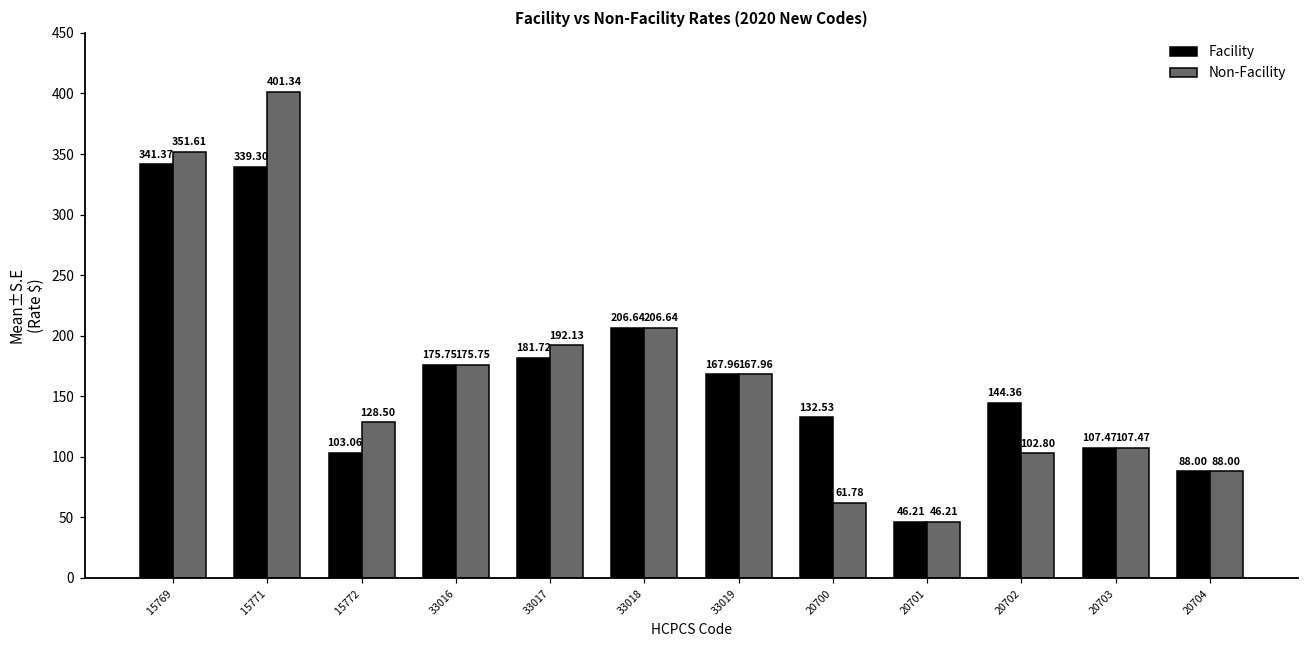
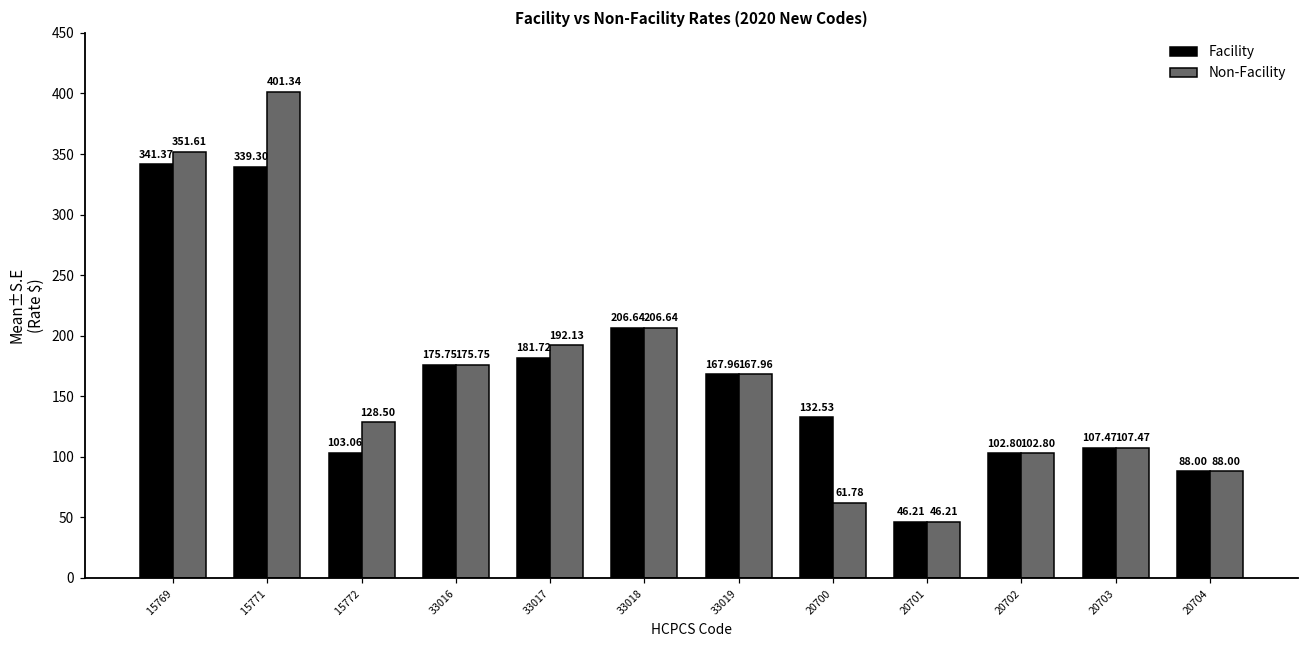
Facility, 20702: 144.36 -> 102.80
